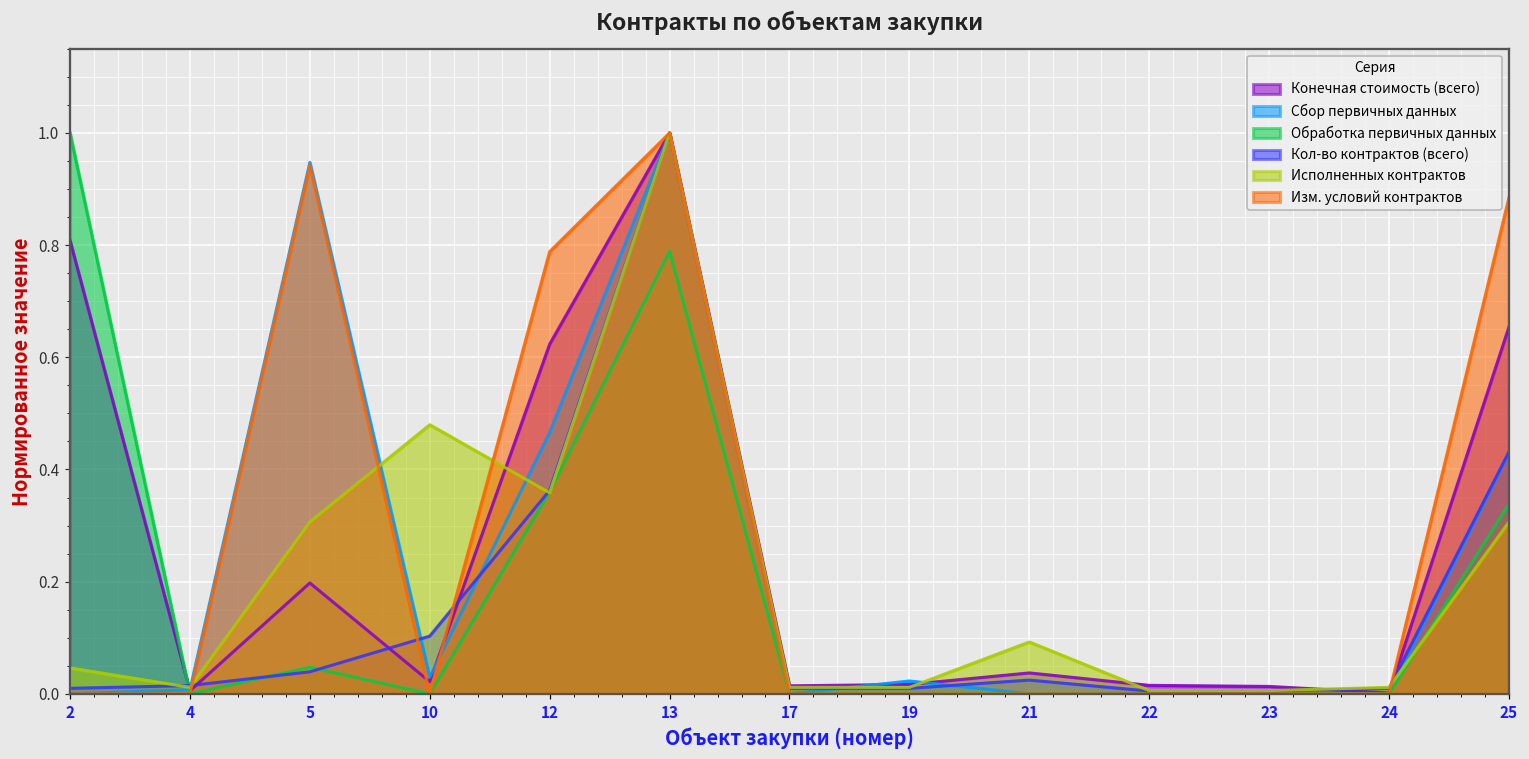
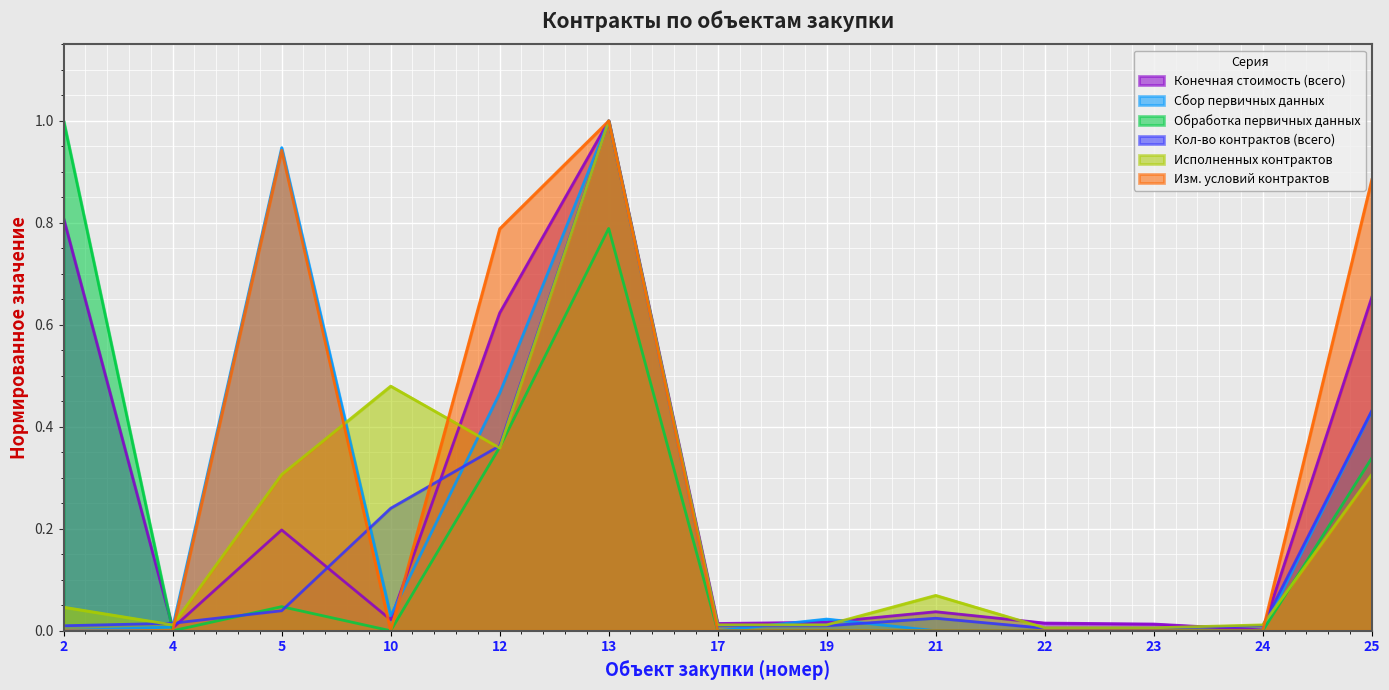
Кол-во контрактов (всего), 10: 0.10 -> 0.24
Исполненных контрактов, 21: 0.09 -> 0.07
